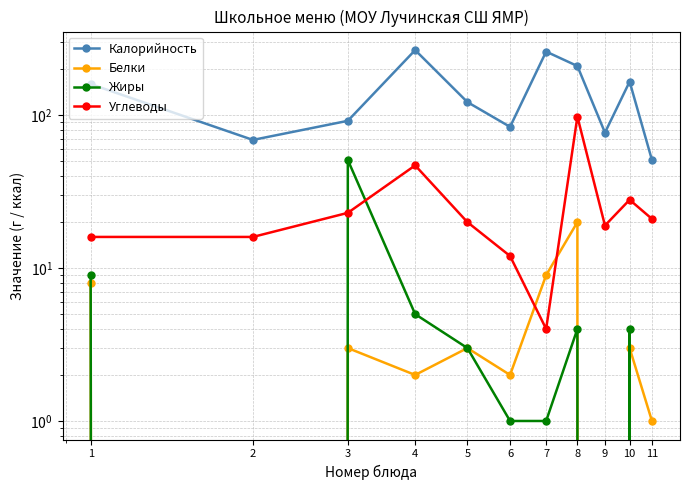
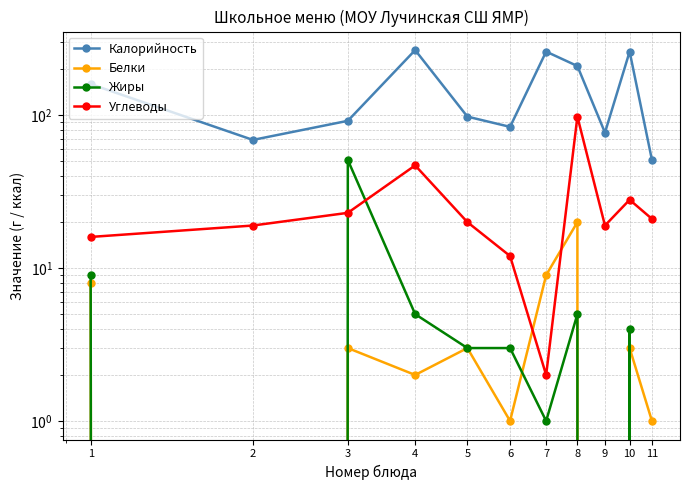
Углеводы, 2: 16 -> 19
Калорийность, 5: 120 -> 100
Белки, 6: 2 -> 1
Жиры, 6: 1 -> 3
Углеводы, 7: 4 -> 2
Жиры, 8: 4 -> 5
Калорийность, 10: 170 -> 260
